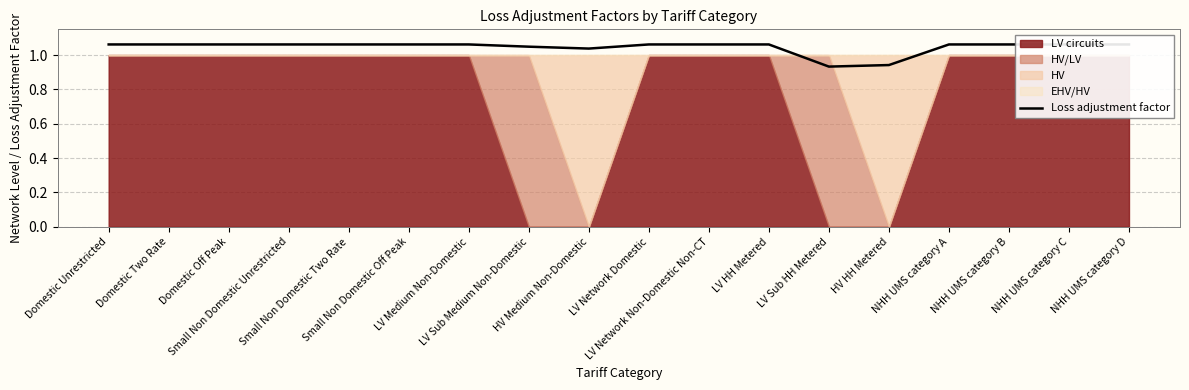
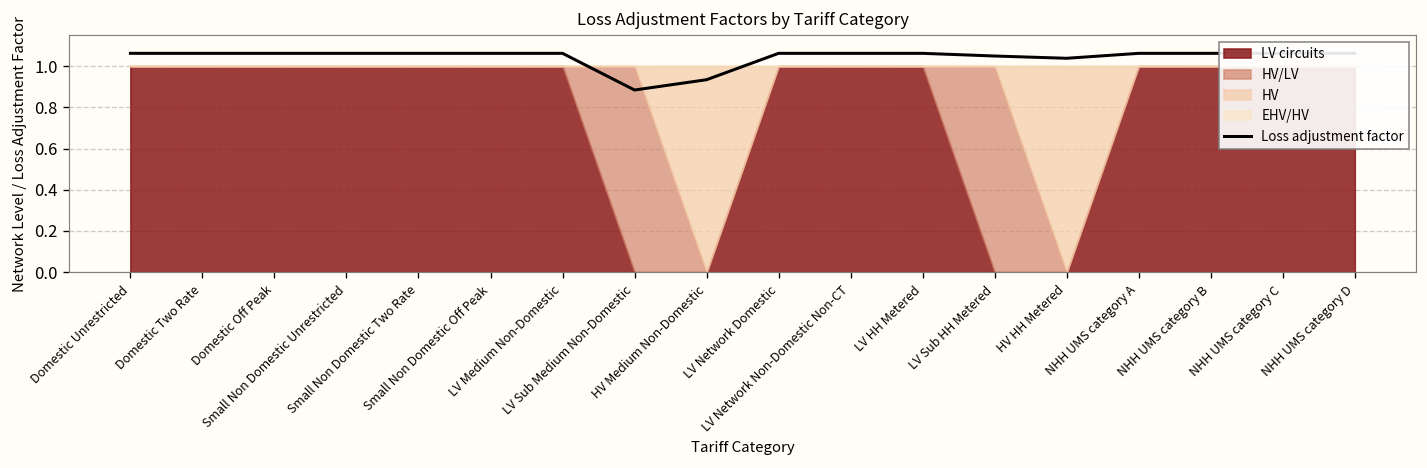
Loss adjustment factor, LV Sub Medium Non-Domestic: 1.05 -> 0.88
Loss adjustment factor, HV Medium Non-Domestic: 1.04 -> 0.93
Loss adjustment factor, LV Sub HH Metered: 0.93 -> 1.05
Loss adjustment factor, HV HH Metered: 0.94 -> 1.04
